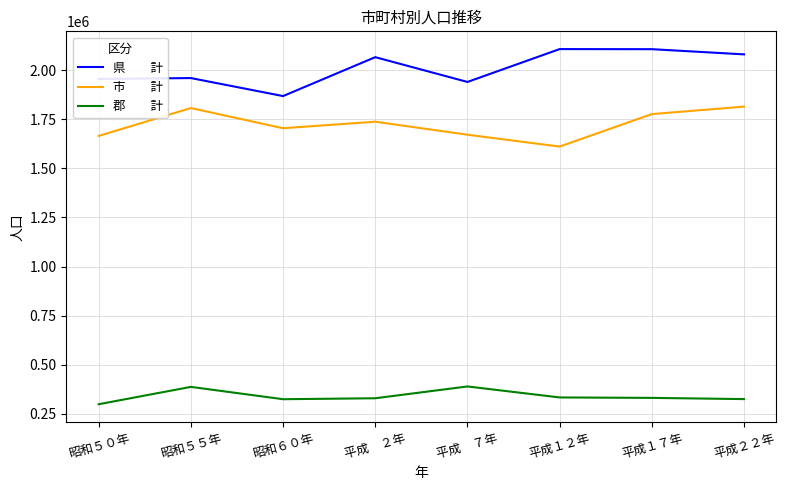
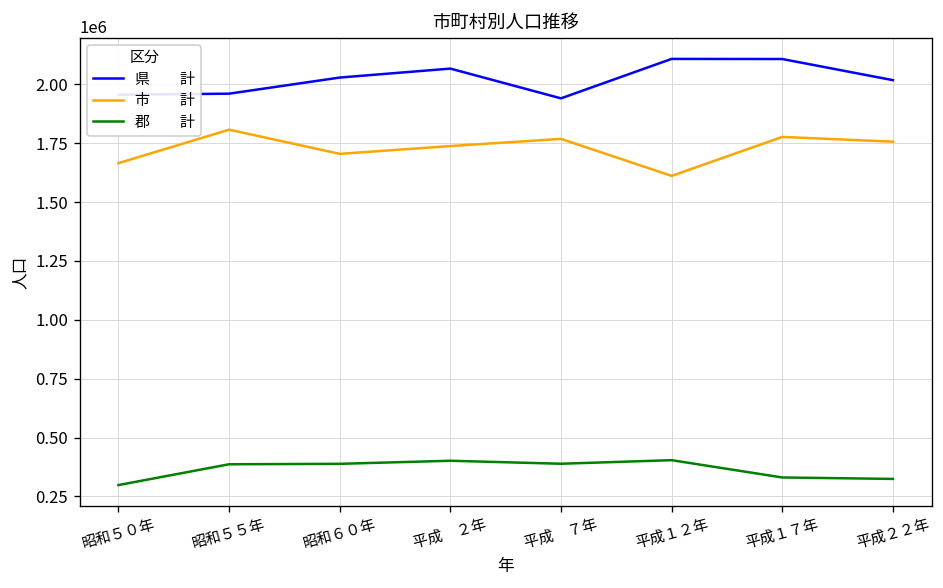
県 計, 昭和６０年: 1870000 -> 2030000
郡 計, 昭和６０年: 320000 -> 390000
郡 計, 平成 ２年: 330000 -> 400000
市 計, 平成 ７年: 1670000 -> 1770000
郡 計, 平成１２年: 330000 -> 400000
県 計, 平成２２年: 2080000 -> 2020000
市 計, 平成２２年: 1810000 -> 1760000
